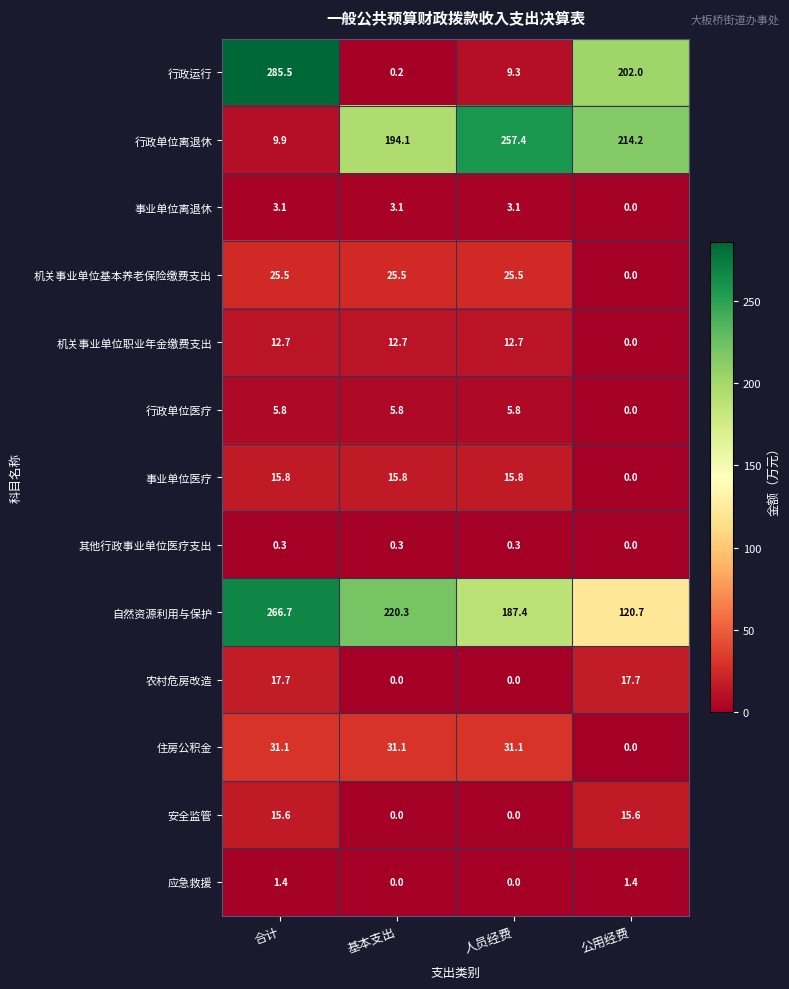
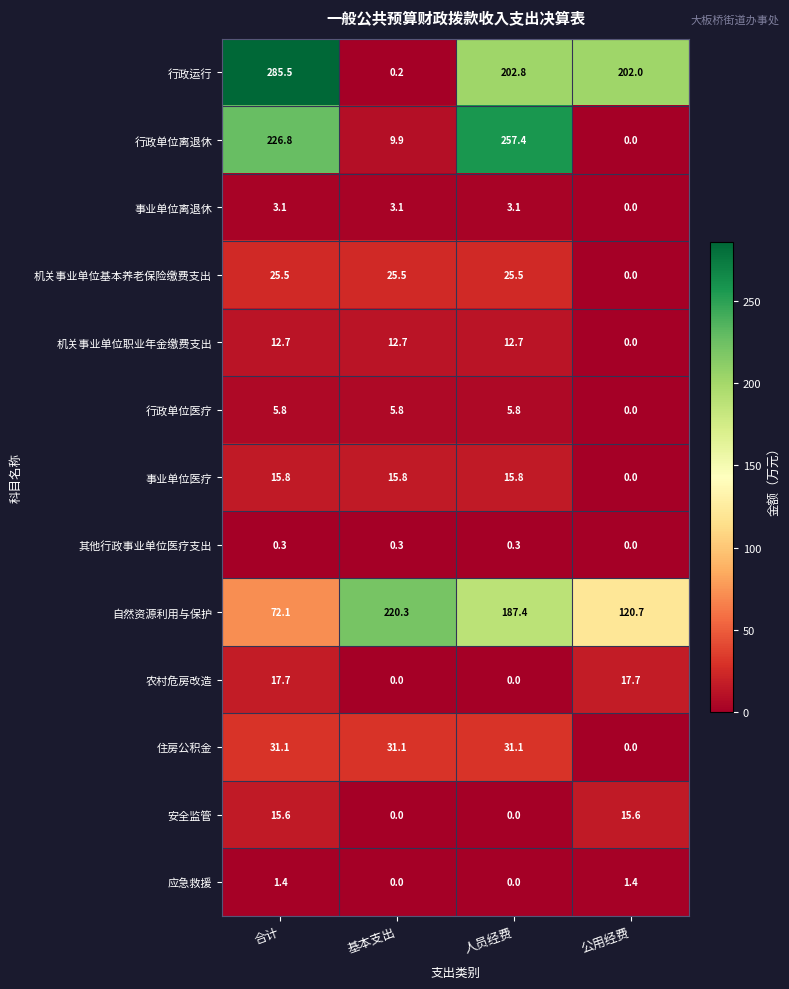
行政运行, 人员经费: 9.3 -> 202.8
行政单位离退休, 合计: 9.9 -> 226.8
行政单位离退休, 基本支出: 194.1 -> 9.9
行政单位离退休, 公用经费: 214.2 -> 0.0
自然资源利用与保护, 合计: 266.7 -> 72.1
